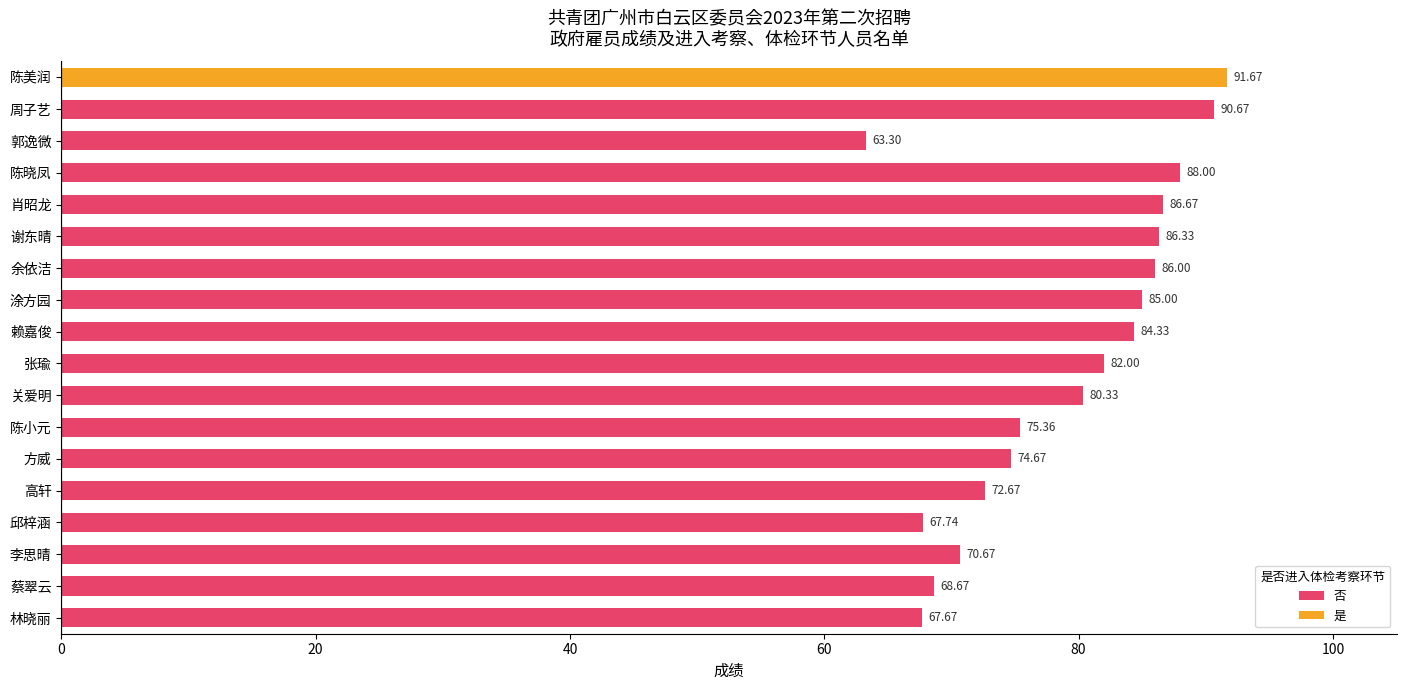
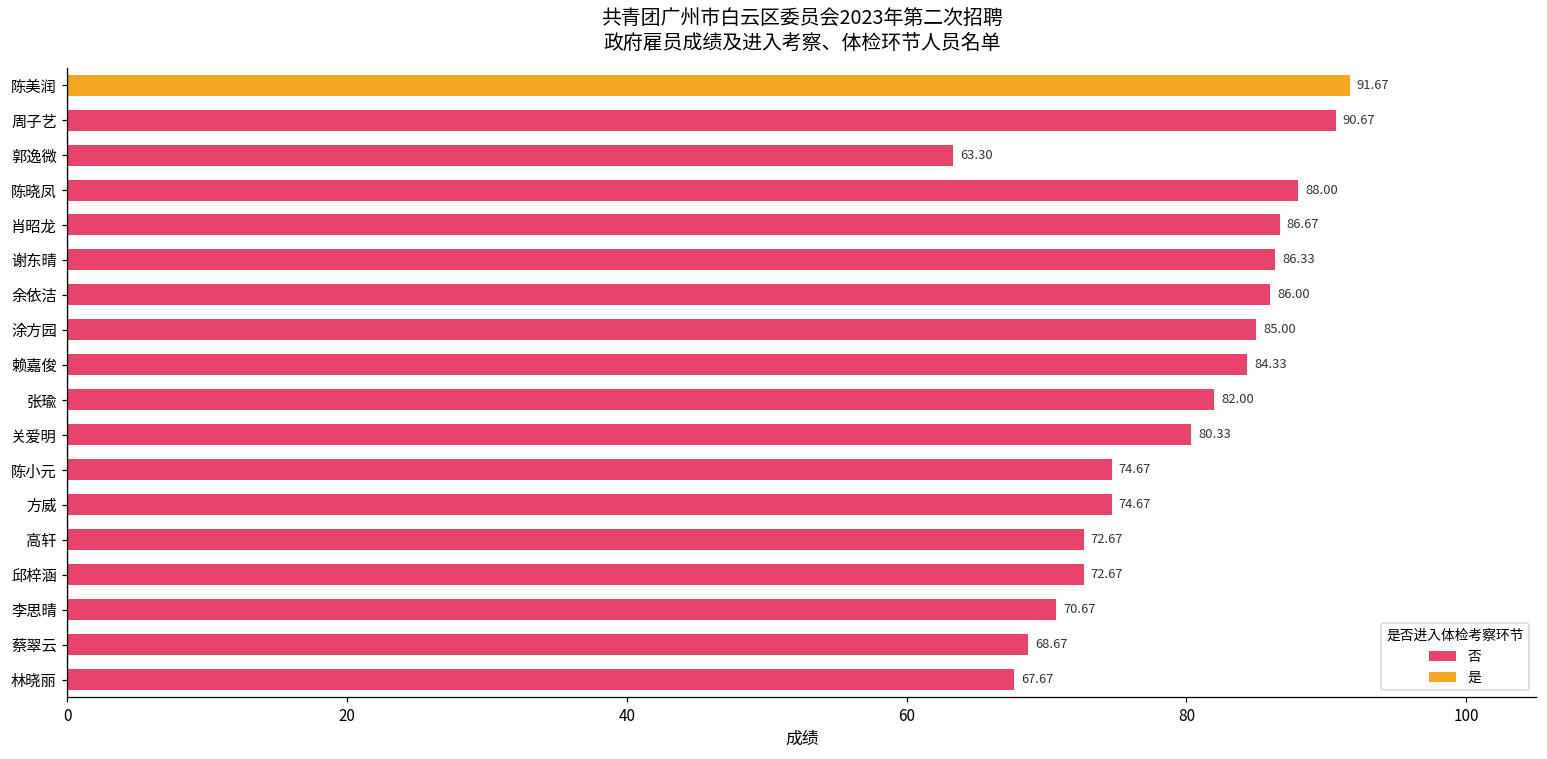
否, 陈小元: 75.36 -> 74.67
否, 邱梓涵: 67.74 -> 72.67
